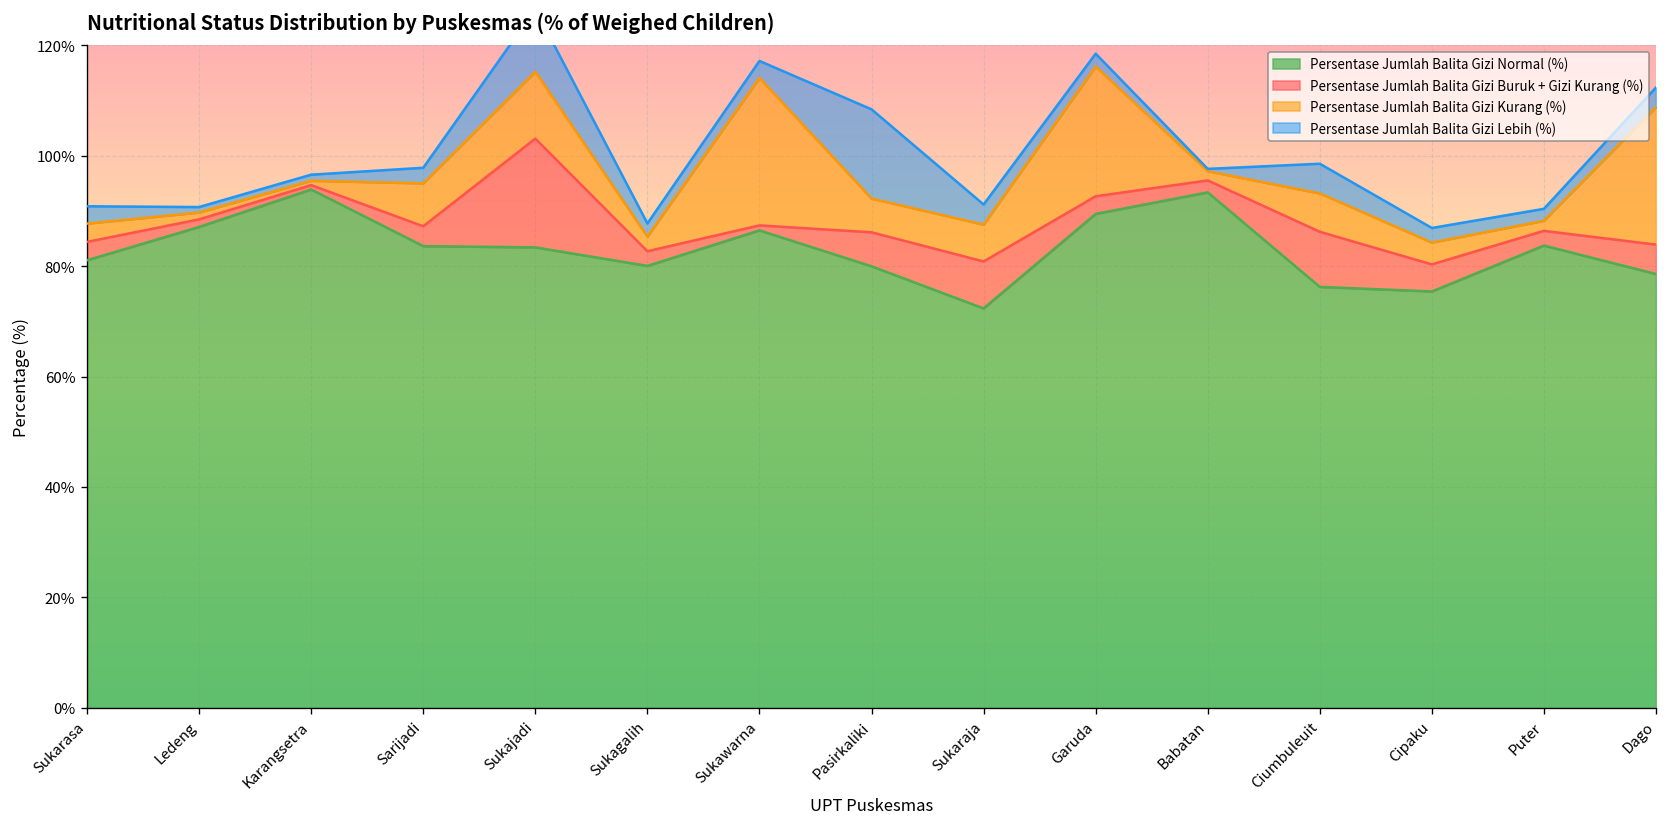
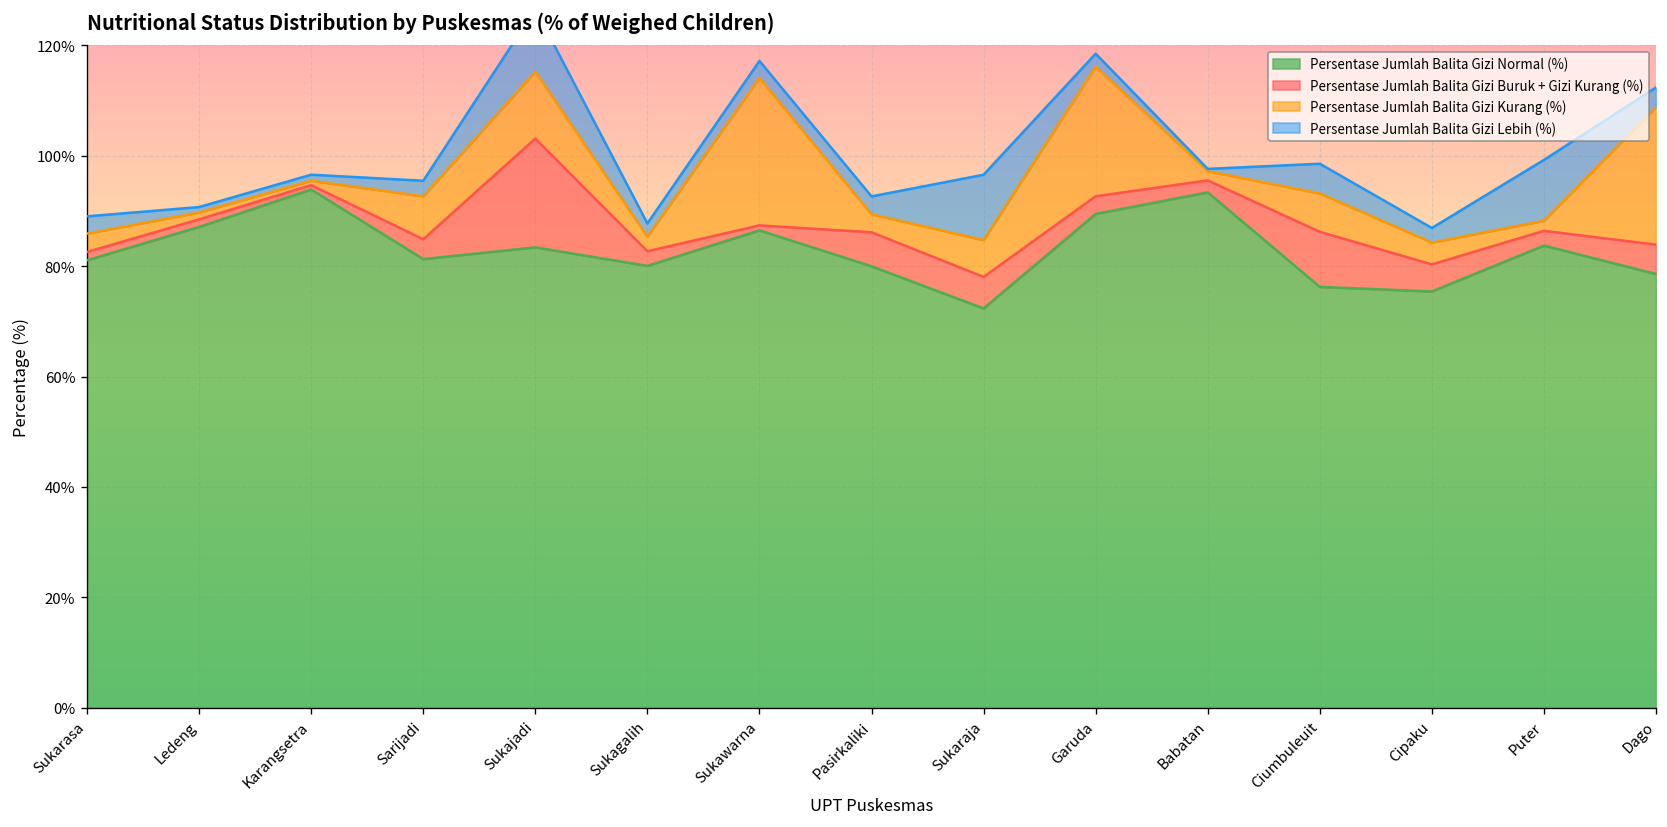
Persentase Jumlah Balita Gizi Buruk + Gizi Kurang (%), Sukarasa: 3% -> 2%
Persentase Jumlah Balita Gizi Normal (%), Sarijadi: 84% -> 81%
Persentase Jumlah Balita Gizi Kurang (%), Pasirkaliki: 6% -> 3%
Persentase Jumlah Balita Gizi Lebih (%), Pasirkaliki: 16% -> 3%
Persentase Jumlah Balita Gizi Buruk + Gizi Kurang (%), Sukaraja: 9% -> 6%
Persentase Jumlah Balita Gizi Lebih (%), Sukaraja: 4% -> 12%
Persentase Jumlah Balita Gizi Lebih (%), Puter: 2% -> 11%
